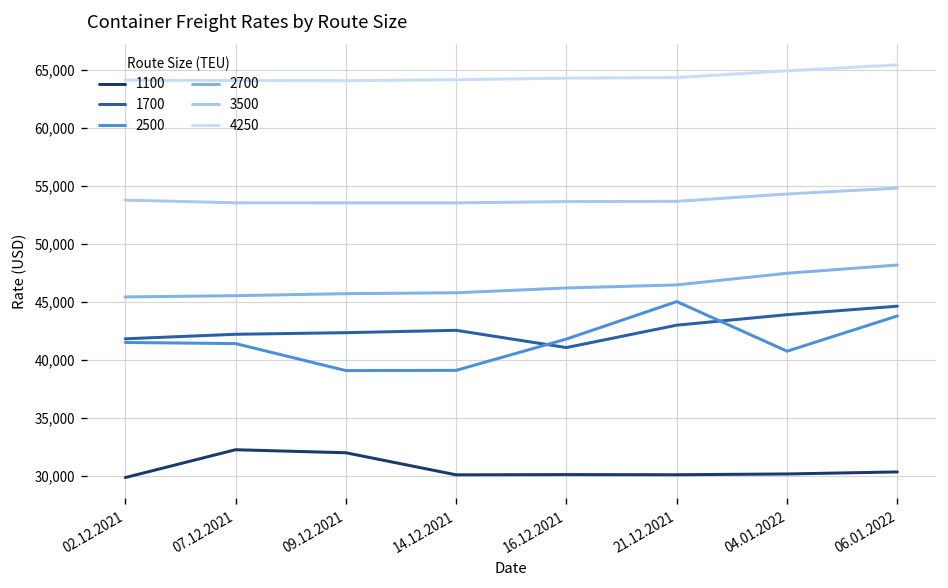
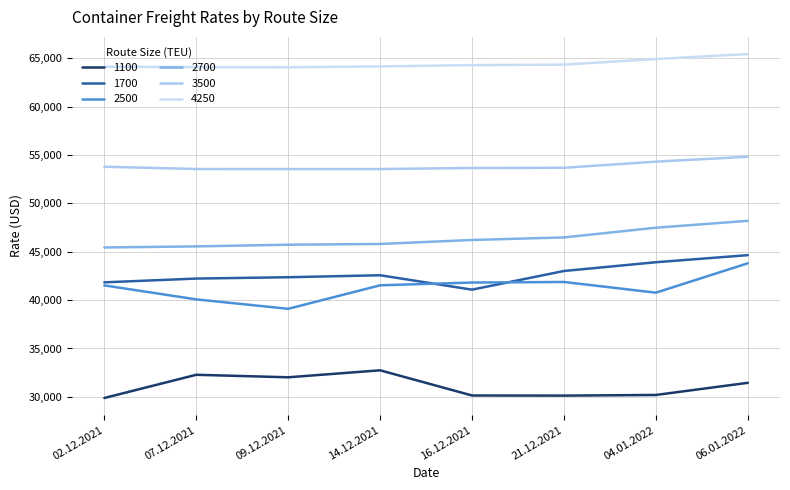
2500, 07.12.2021: 41,000 -> 40,000
1100, 14.12.2021: 30,000 -> 33,000
2500, 14.12.2021: 39,000 -> 42,000
2500, 21.12.2021: 45,000 -> 42,000
1100, 06.01.2022: 30,000 -> 31,000
